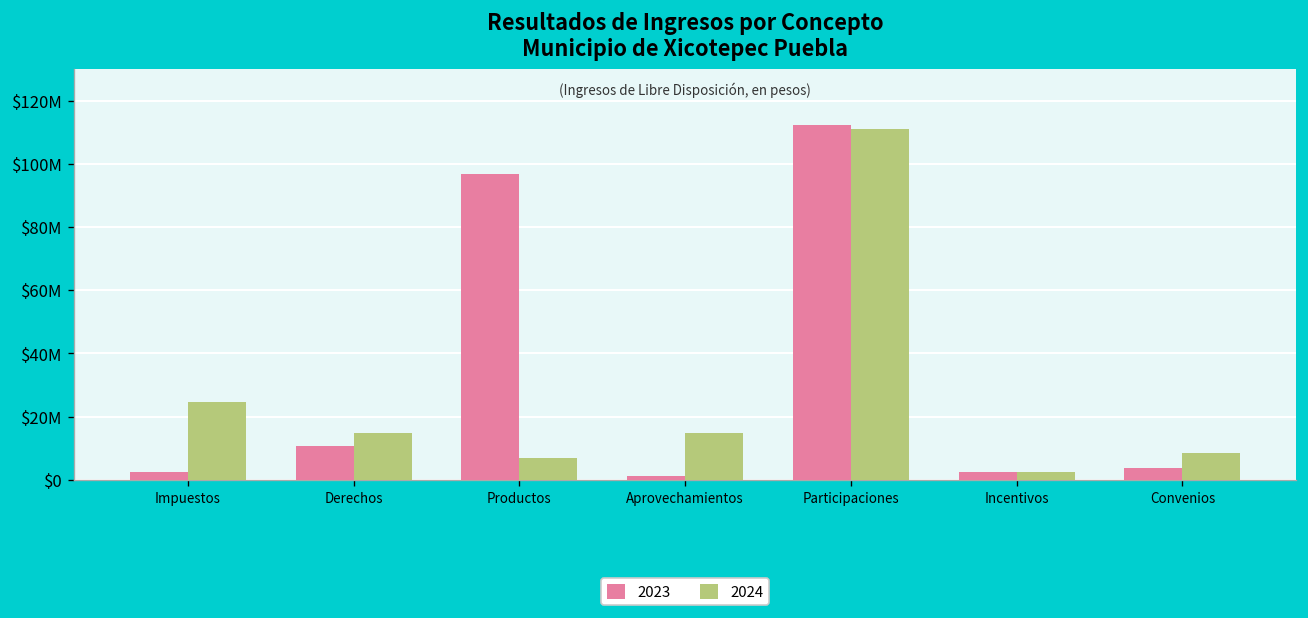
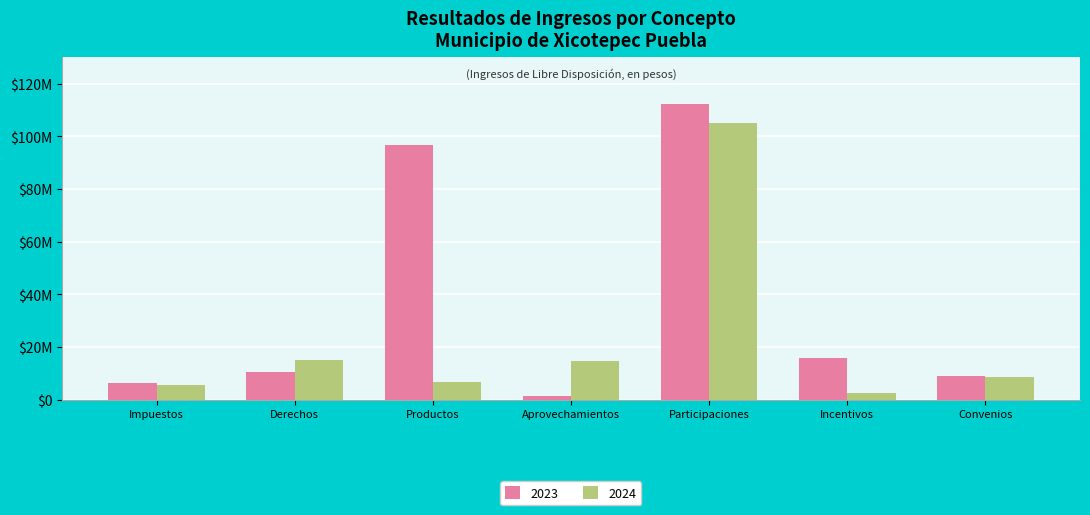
2023, Impuestos: $3000000 -> $6000000
2024, Impuestos: $24000000 -> $6000000
2024, Participaciones: $111000000 -> $105000000
2023, Incentivos: $3000000 -> $16000000
2023, Convenios: $4000000 -> $9000000
